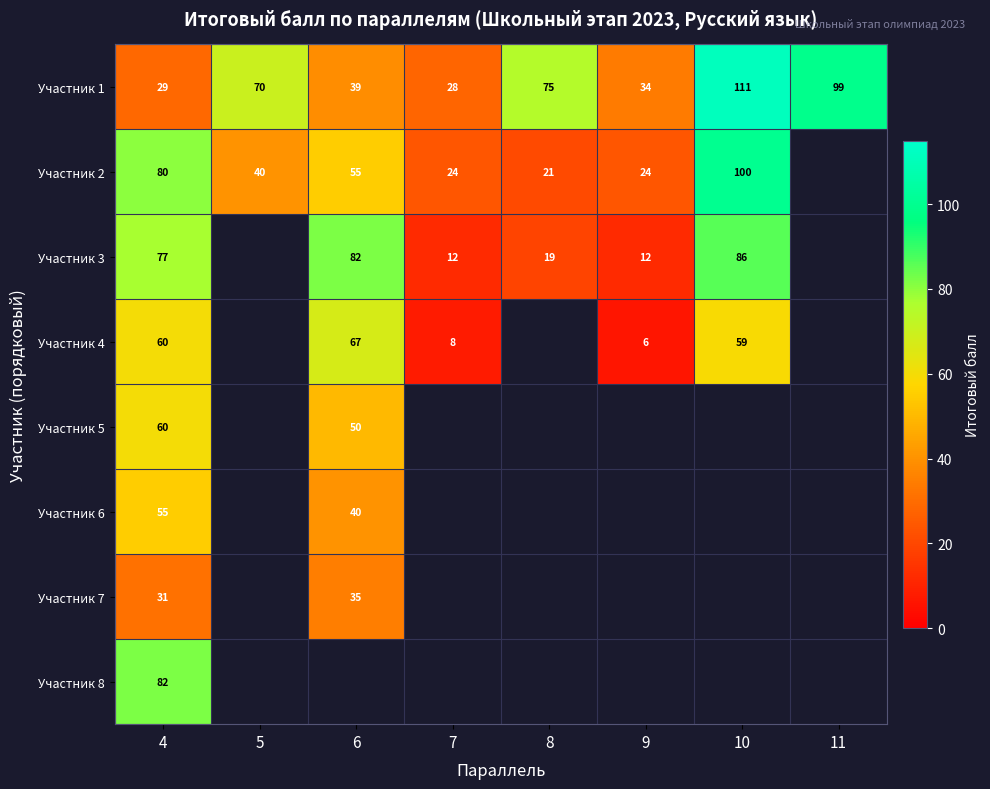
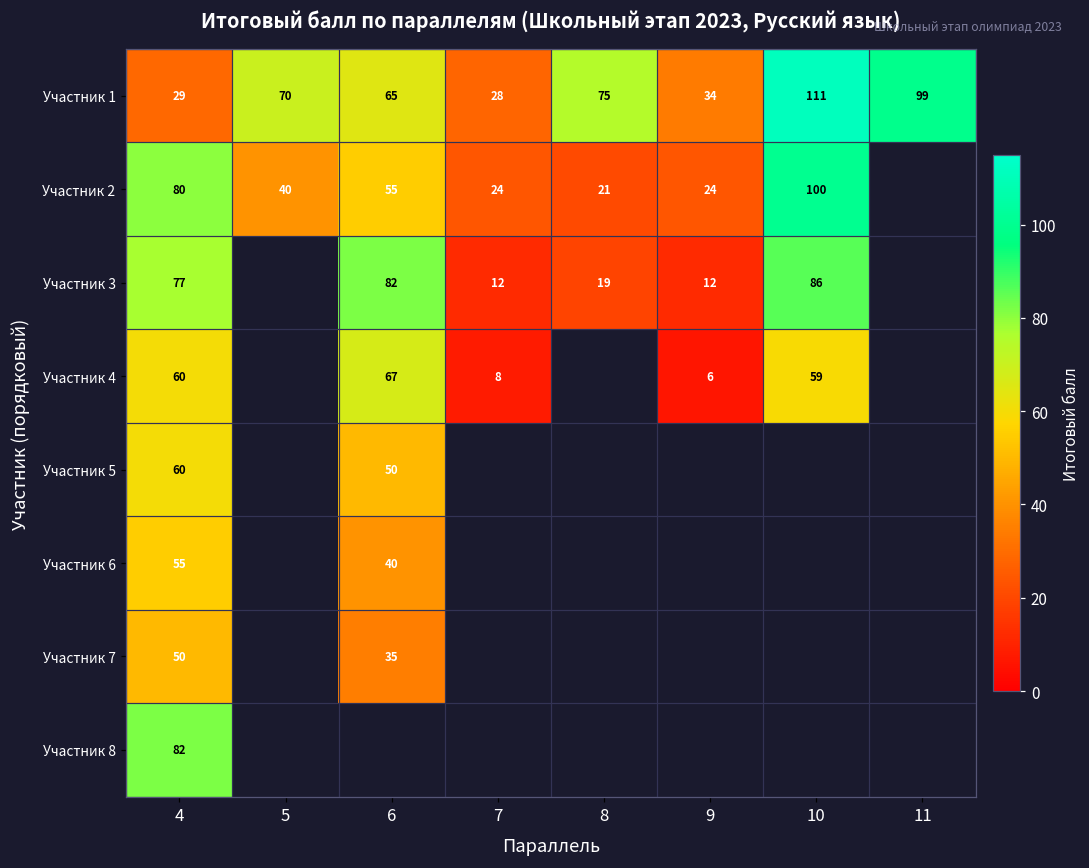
Участник 1, 6: 39 -> 65
Участник 7, 4: 31 -> 50
